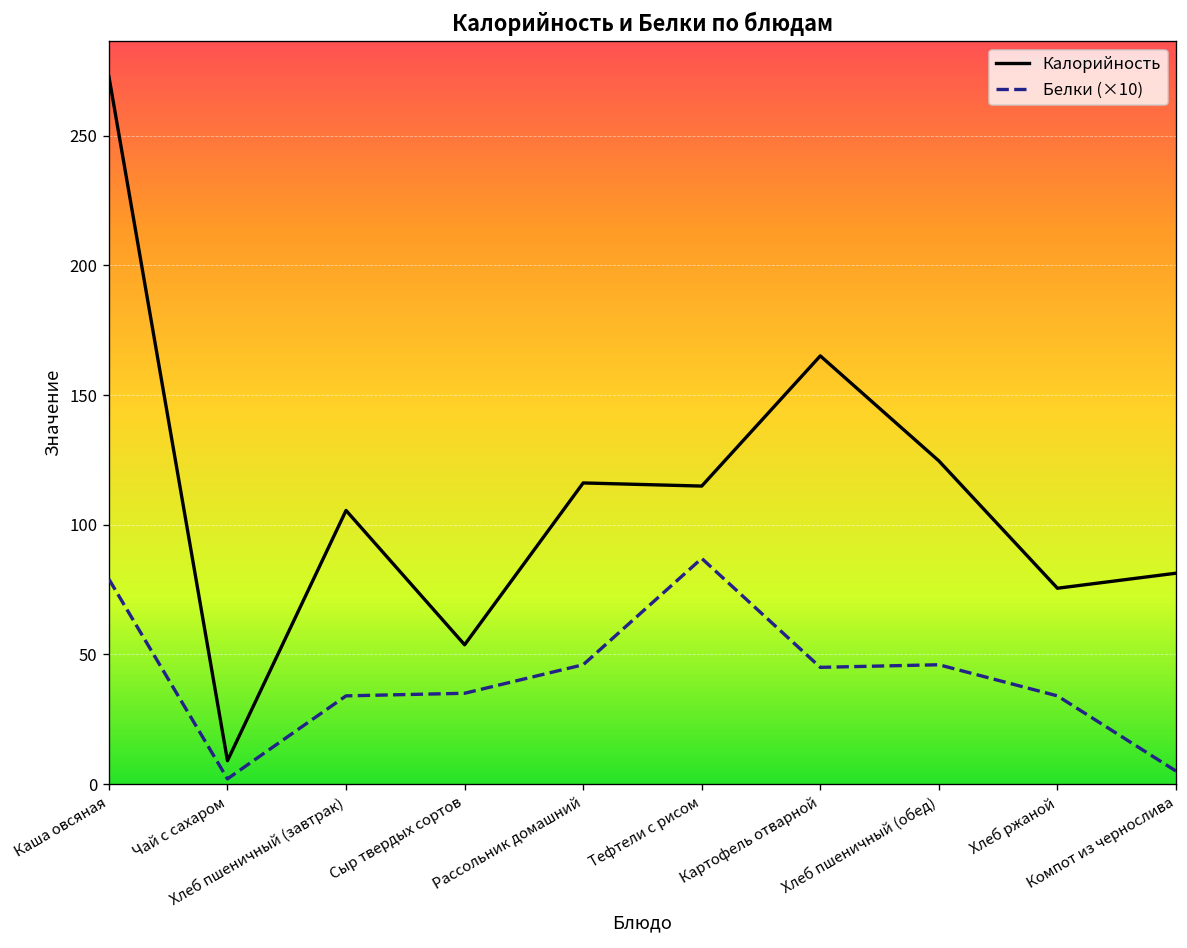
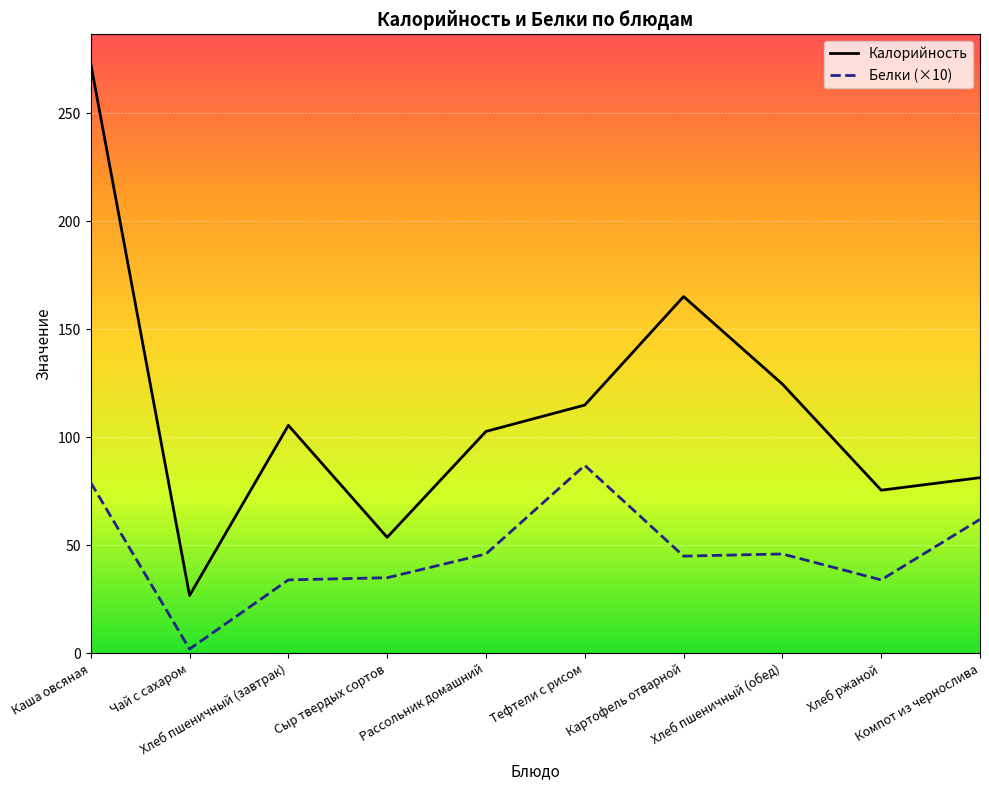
Калорийность, Чай с сахаром: 9 -> 27
Калорийность, Рассольник домашний: 116 -> 103
Белки (×10), Компот из чернослива: 5 -> 62
